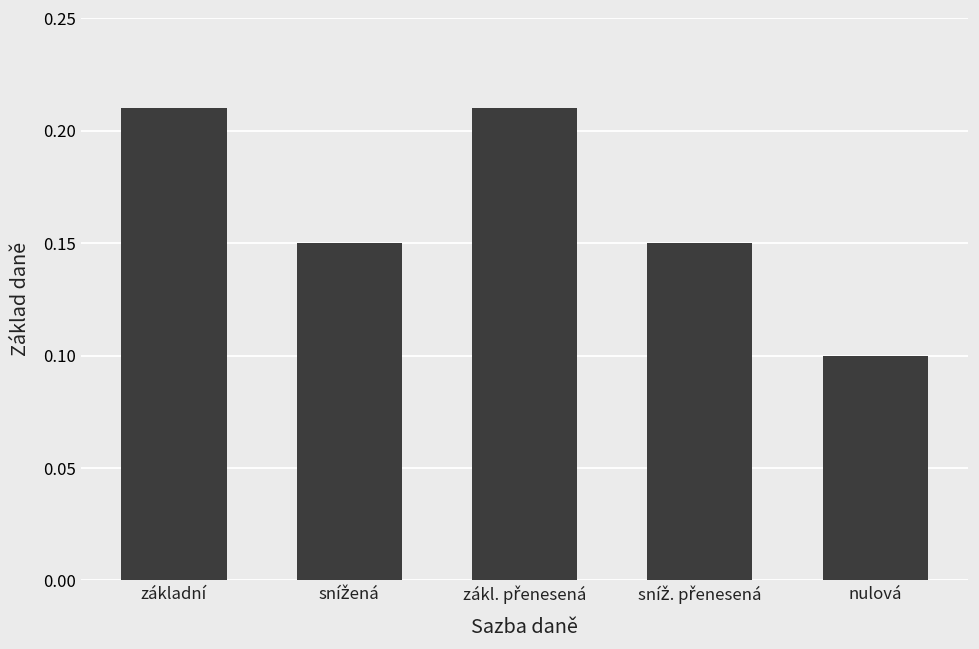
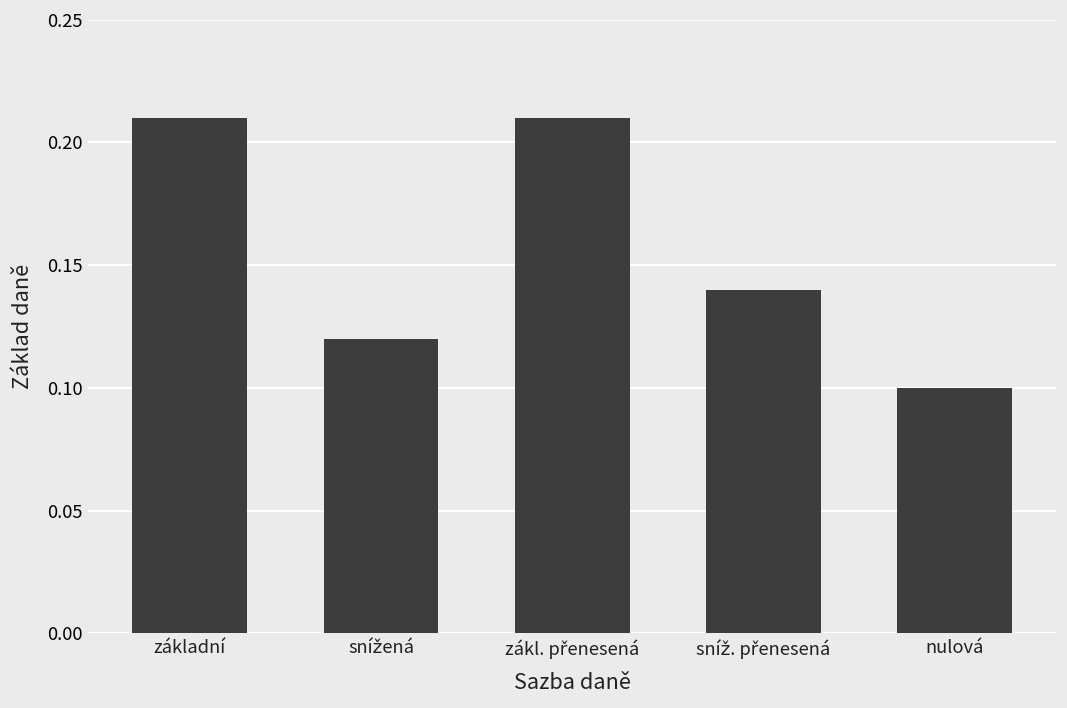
snížená: 0.15 -> 0.12
sníž. přenesená: 0.15 -> 0.14
